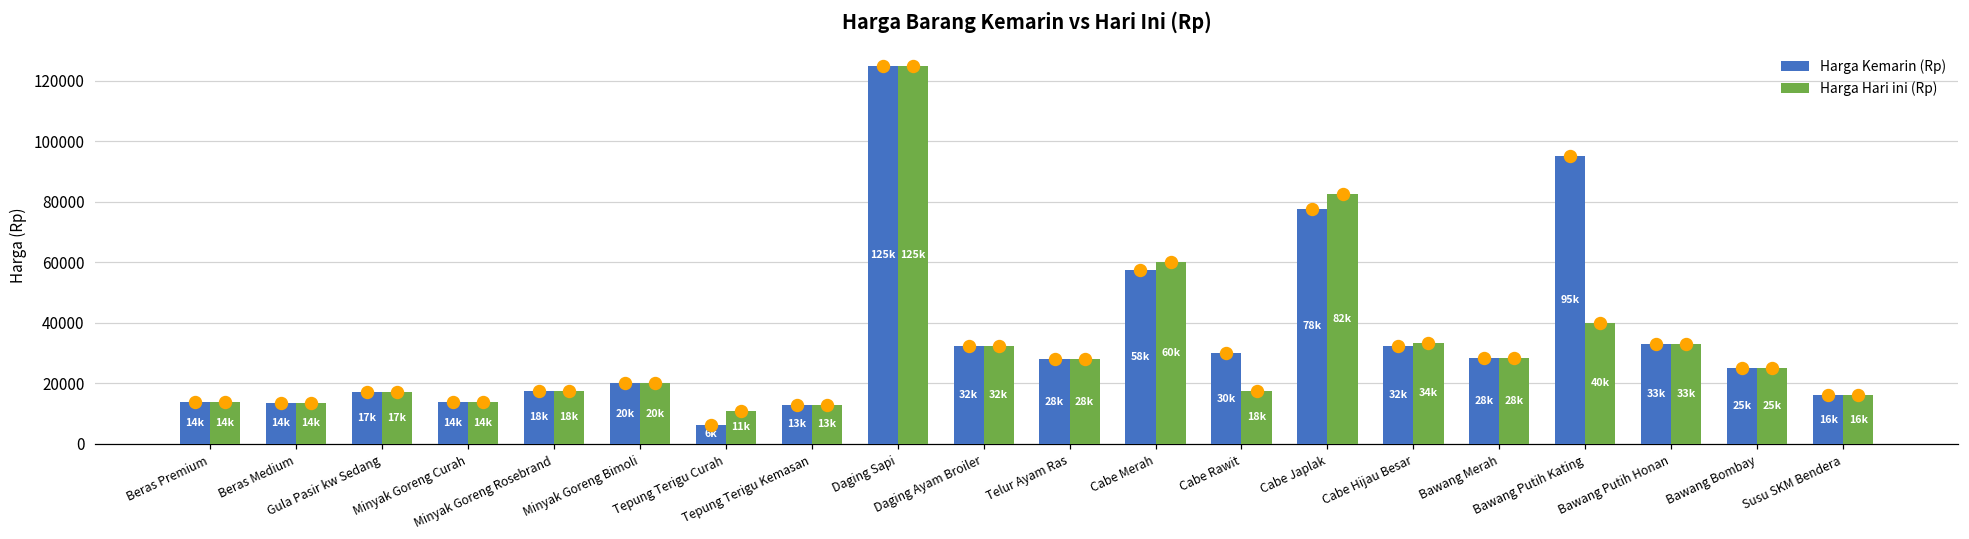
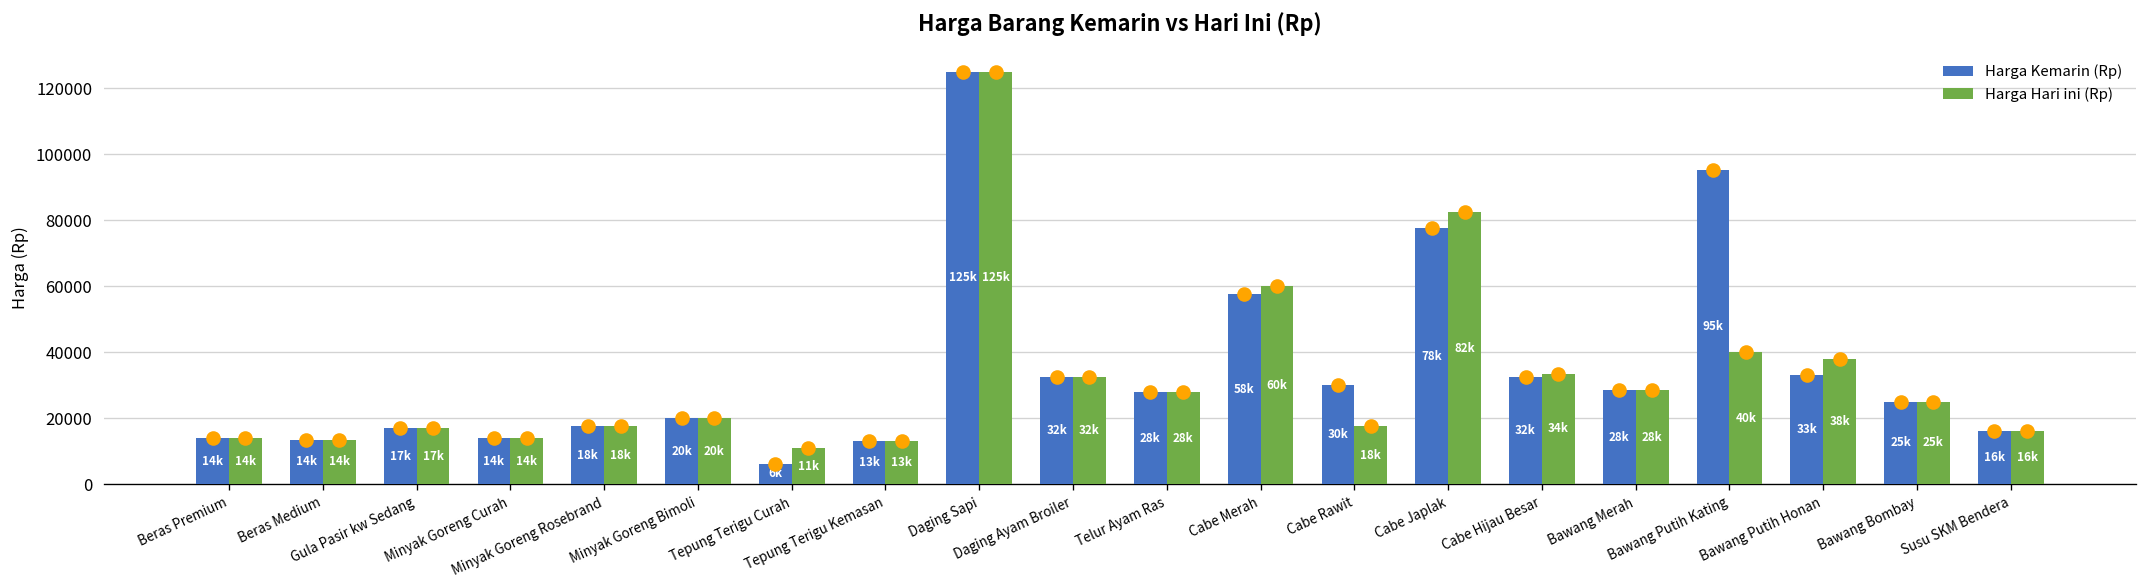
Harga Hari ini (Rp), Bawang Putih Honan: 33k -> 38k
